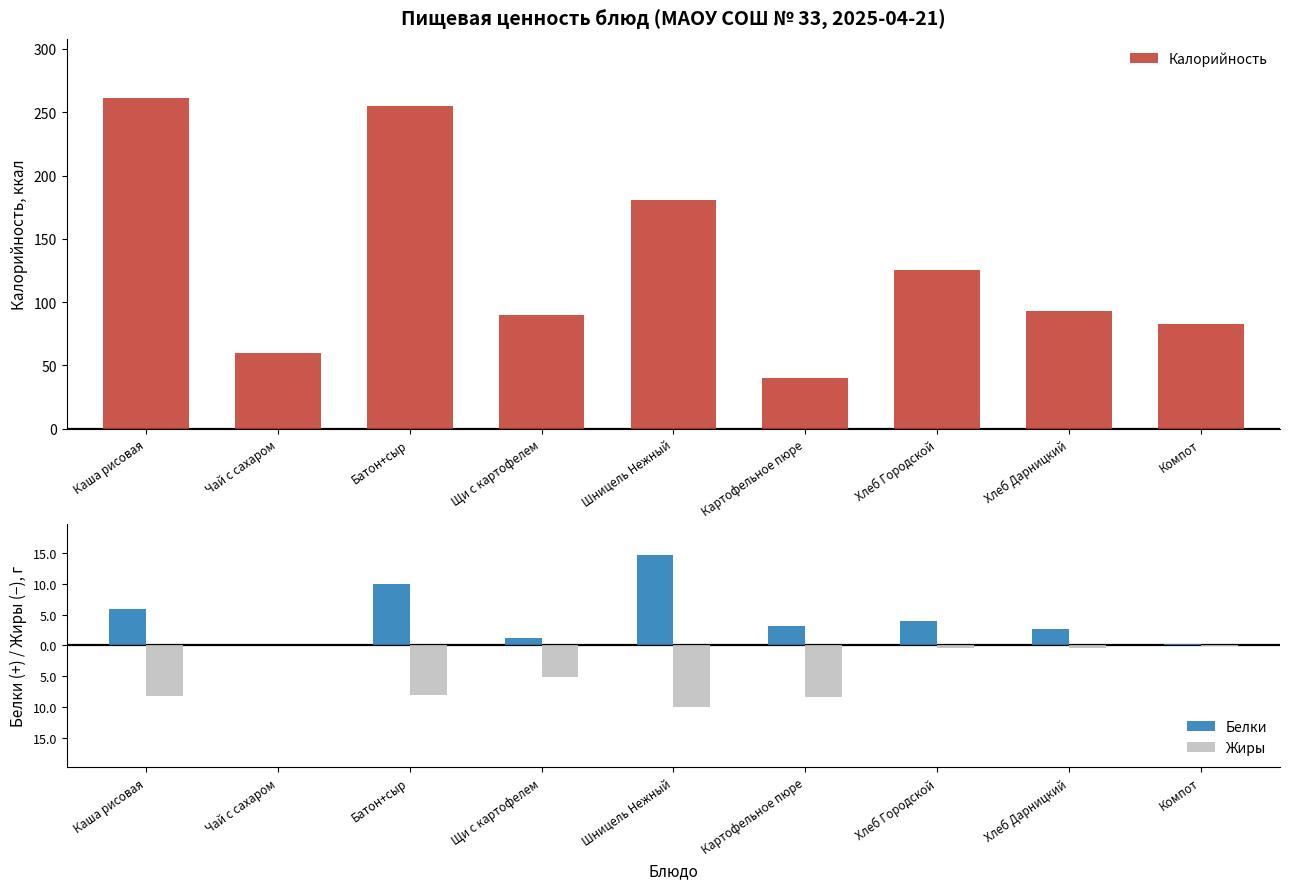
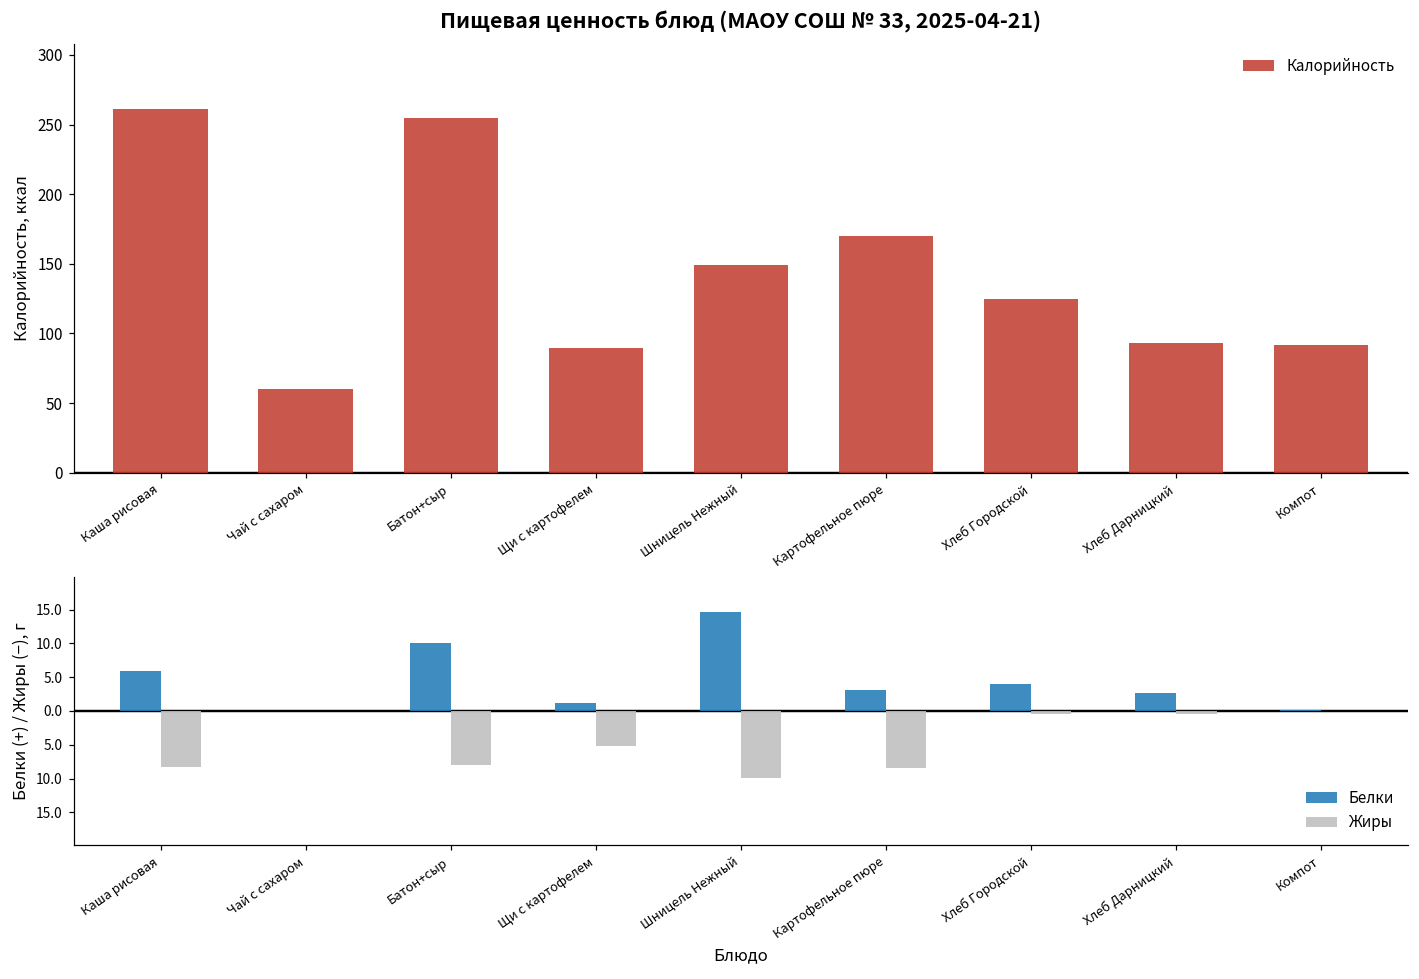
Пищевая ценность блюд (МАОУ СОШ № 33, 2025-04-21), Шницель Нежный: 181 -> 149
Пищевая ценность блюд (МАОУ СОШ № 33, 2025-04-21), Картофельное пюре: 40 -> 170
Пищевая ценность блюд (МАОУ СОШ № 33, 2025-04-21), Компот: 83 -> 92
